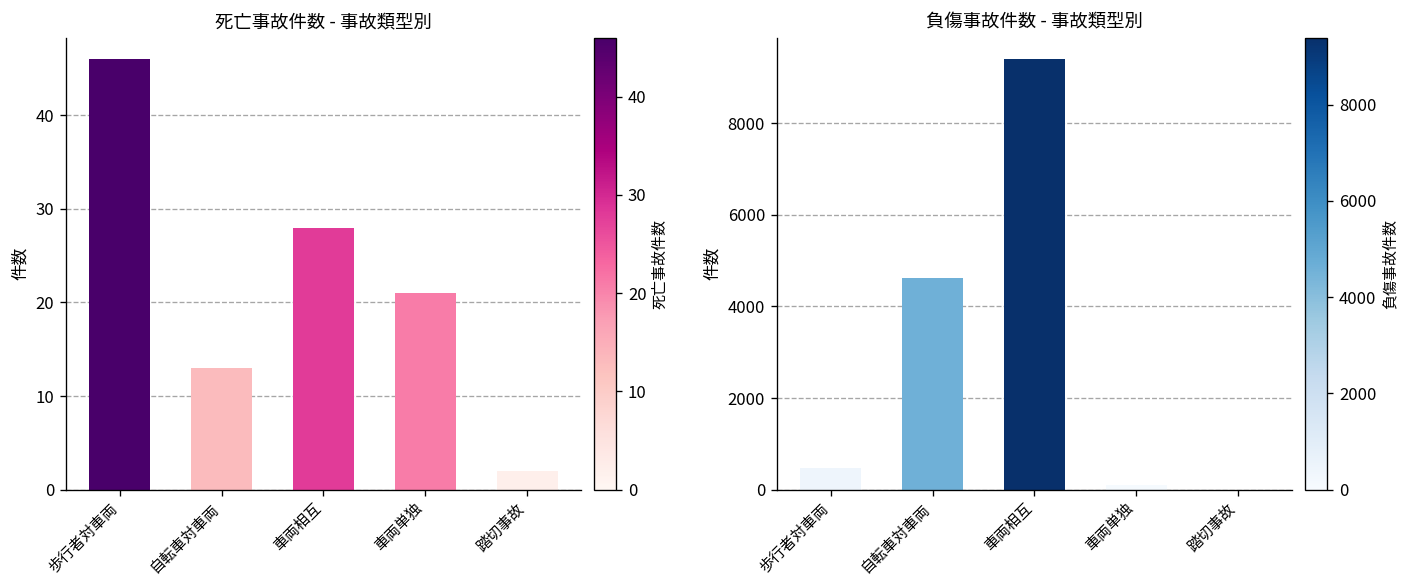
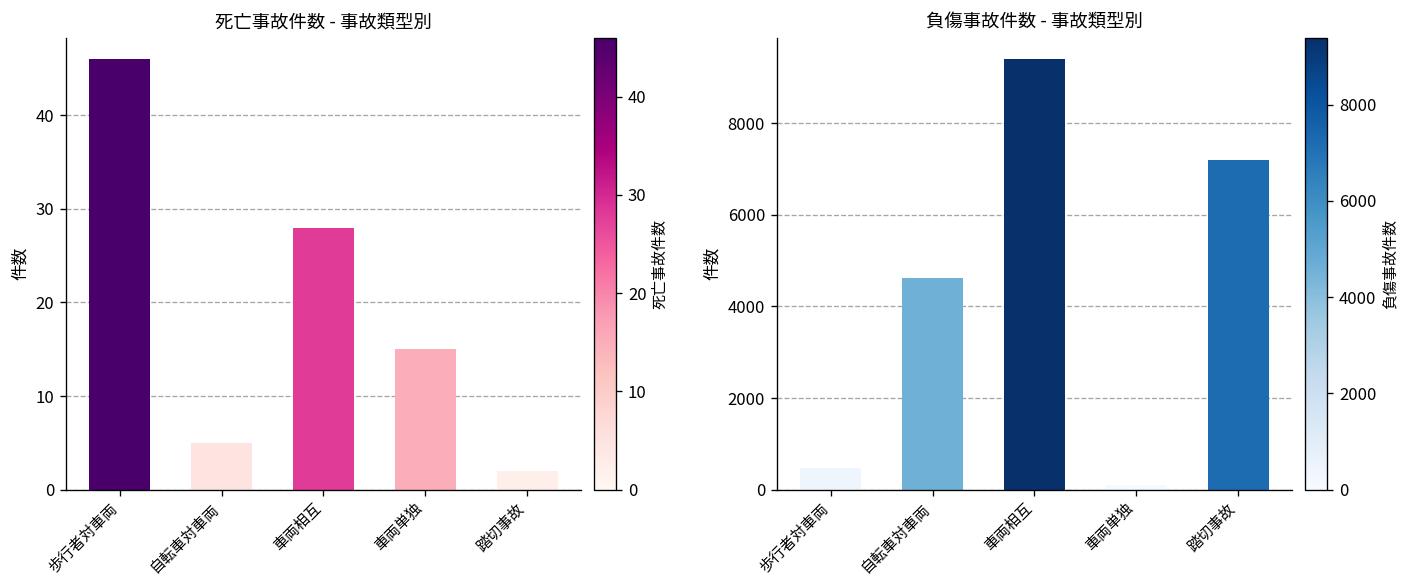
死亡事故件数 - 事故類型別, 自転車対車両: 13 -> 5
死亡事故件数 - 事故類型別, 車両単独: 21 -> 15
負傷事故件数 - 事故類型別, 踏切事故: 0 -> 7200
